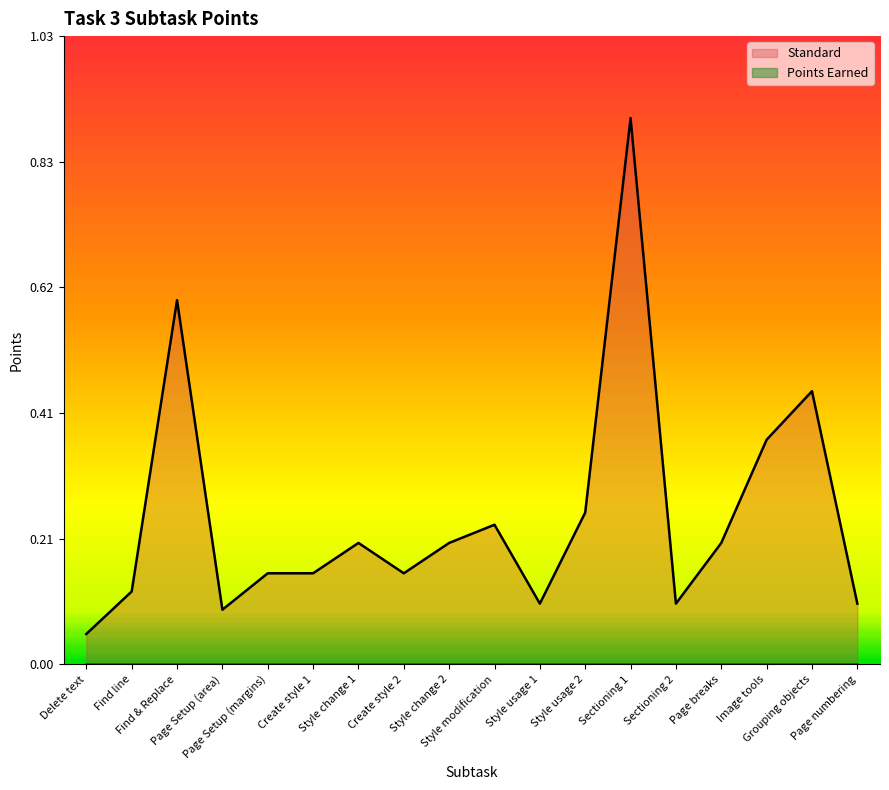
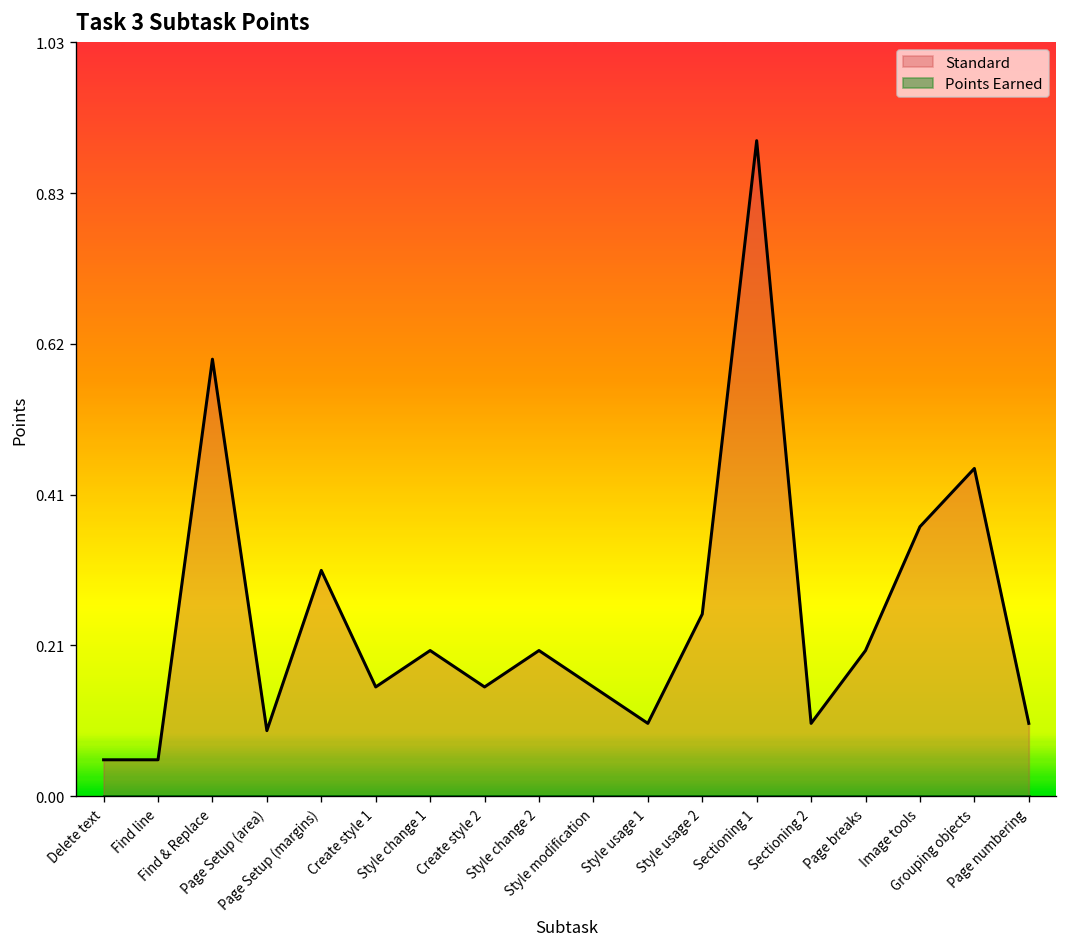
Standard, Find line: 0.12 -> 0.05
Standard, Page Setup (margins): 0.15 -> 0.31
Standard, Style modification: 0.23 -> 0.15
